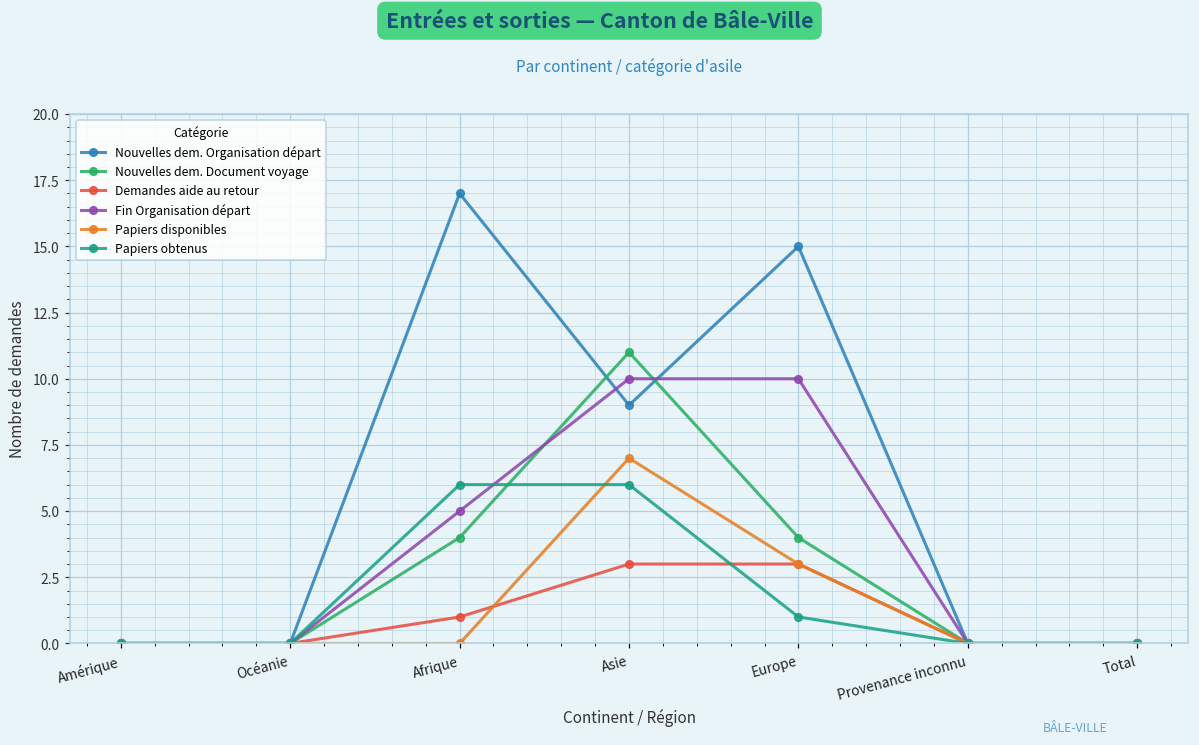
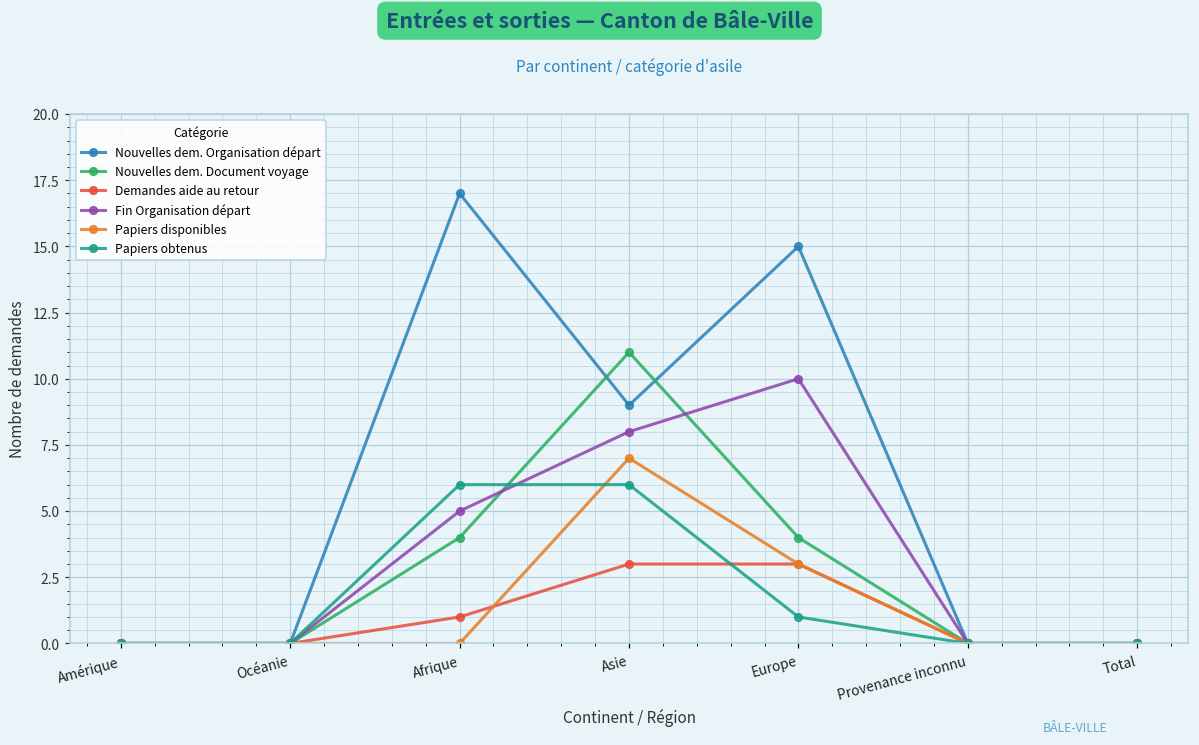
Fin Organisation départ, Asie: 10 -> 8
